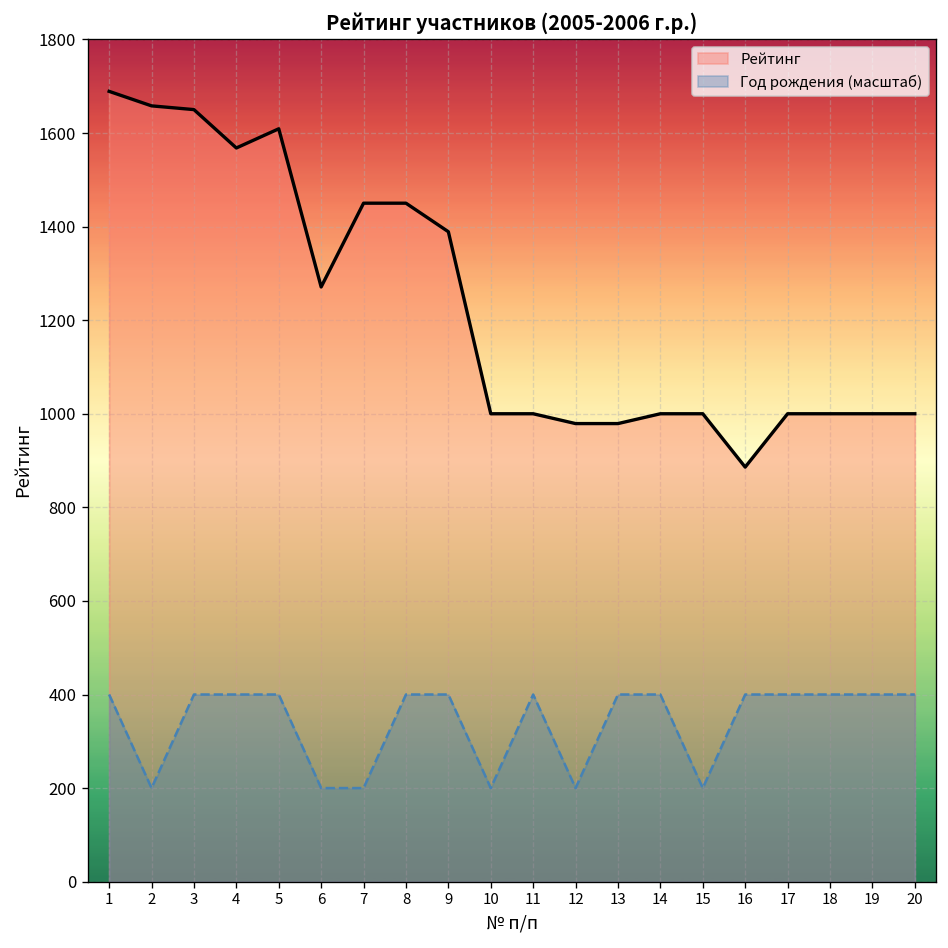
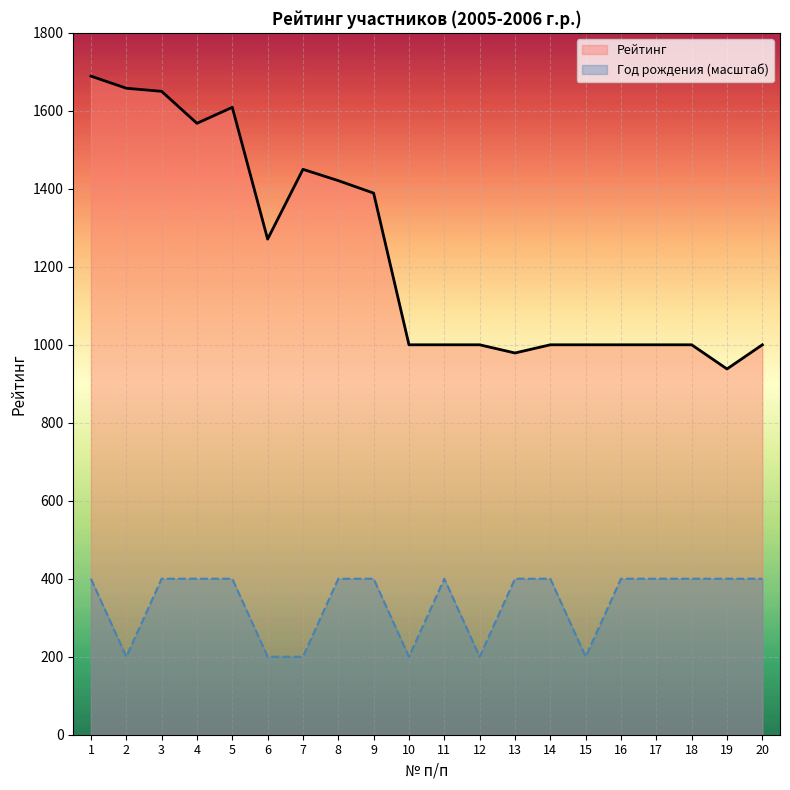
Рейтинг, 8: 1450 -> 1420
Рейтинг, 12: 980 -> 1000
Рейтинг, 16: 890 -> 1000
Рейтинг, 19: 1000 -> 940
